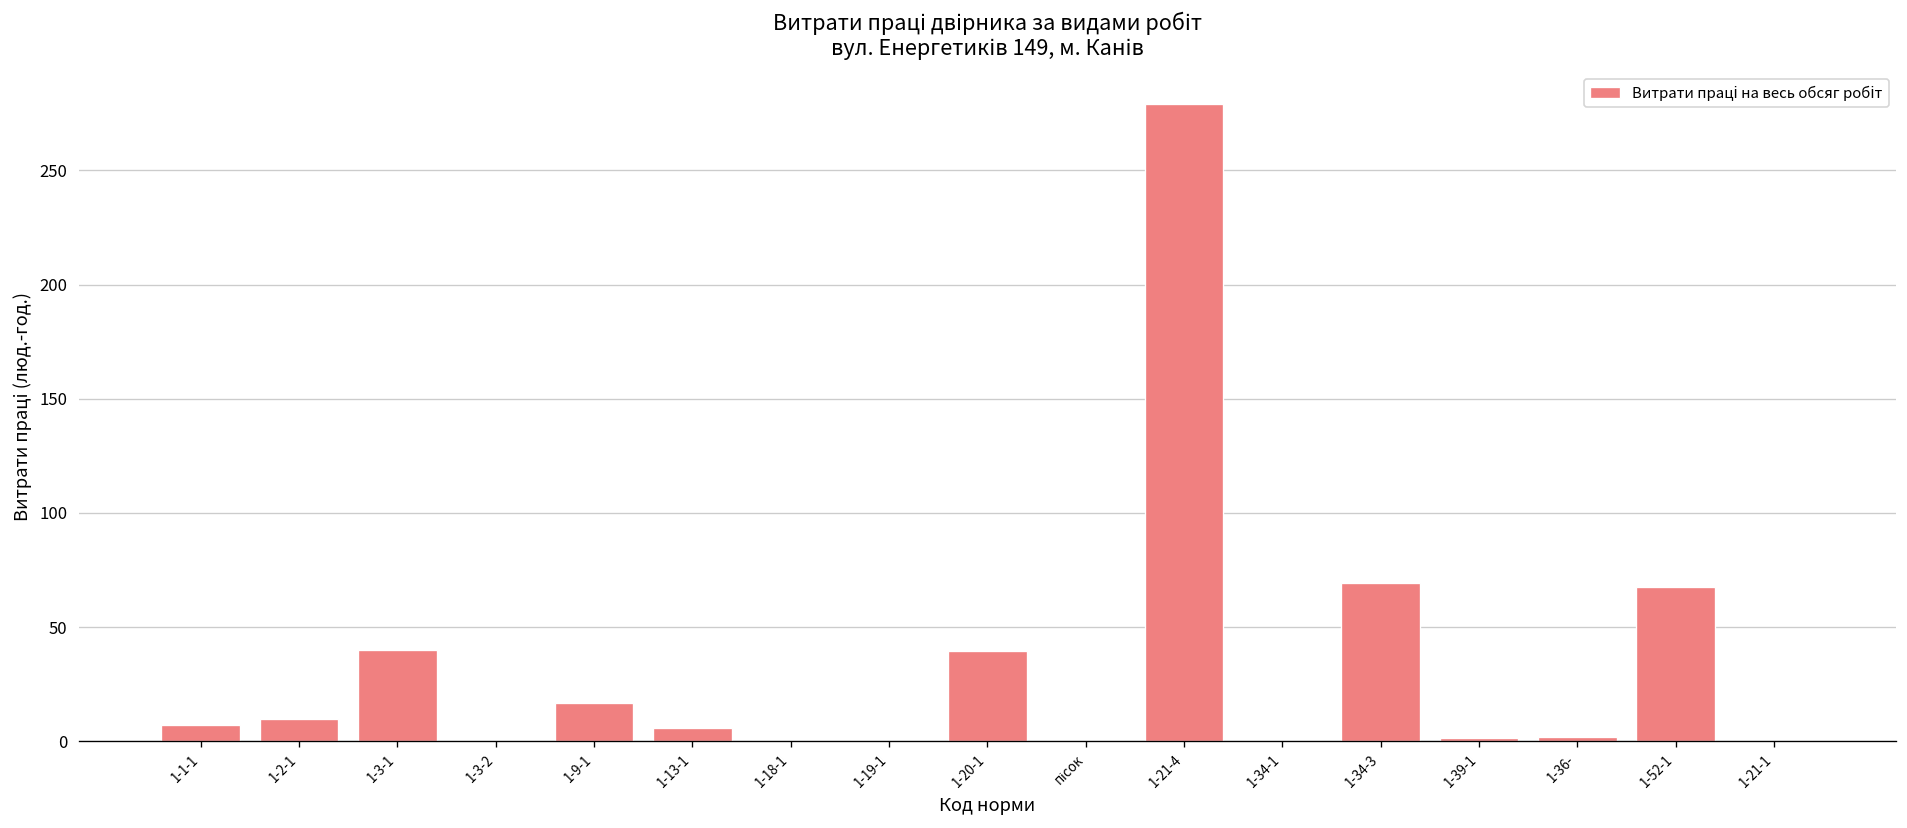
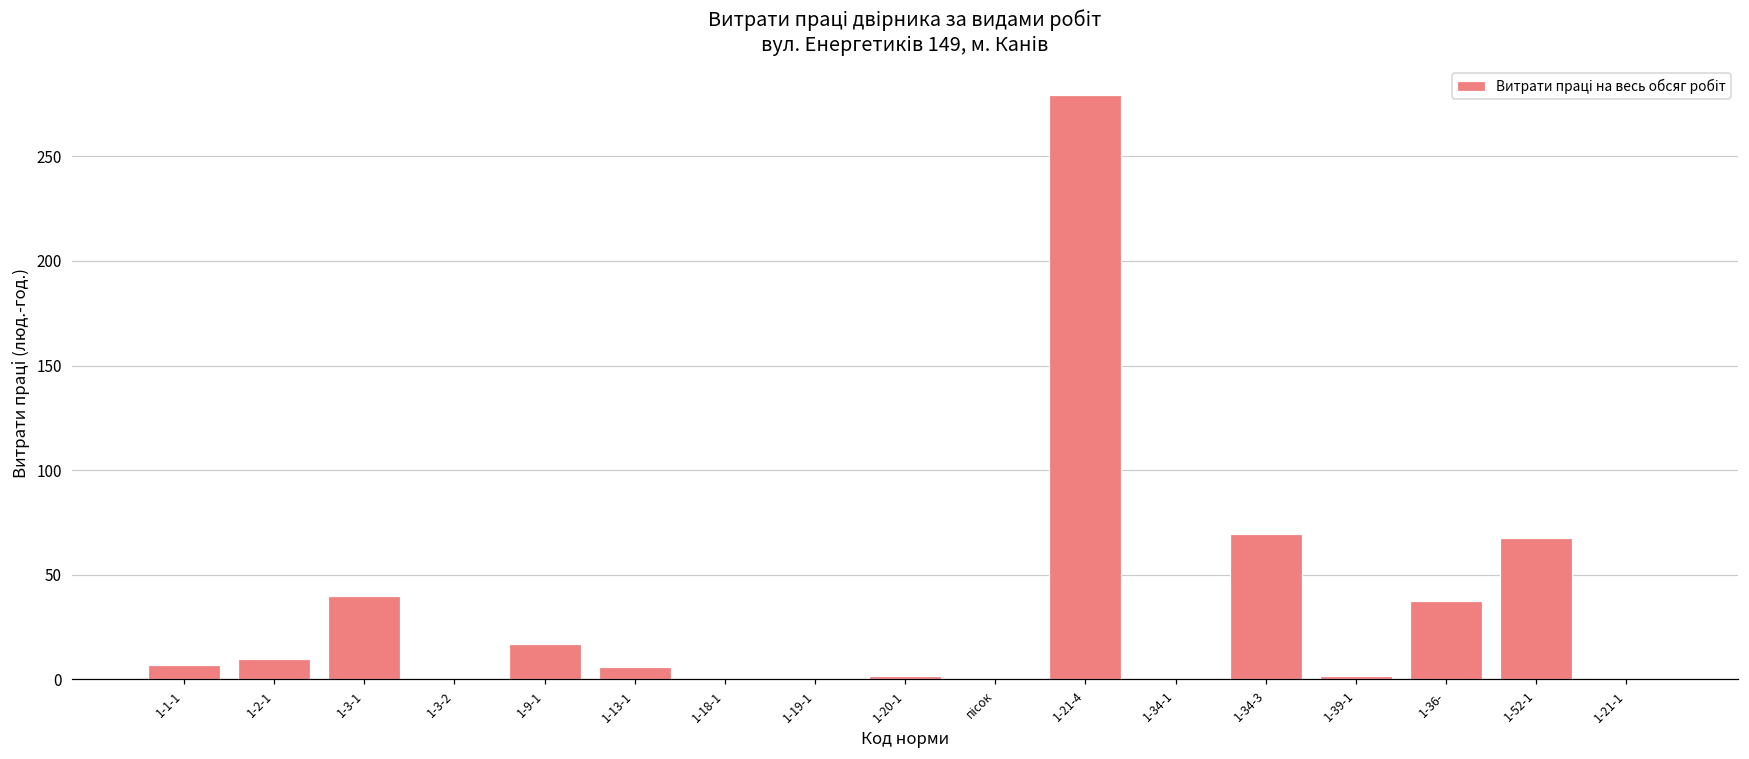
1-20-1: 40 -> 2
1-36-: 2 -> 37
